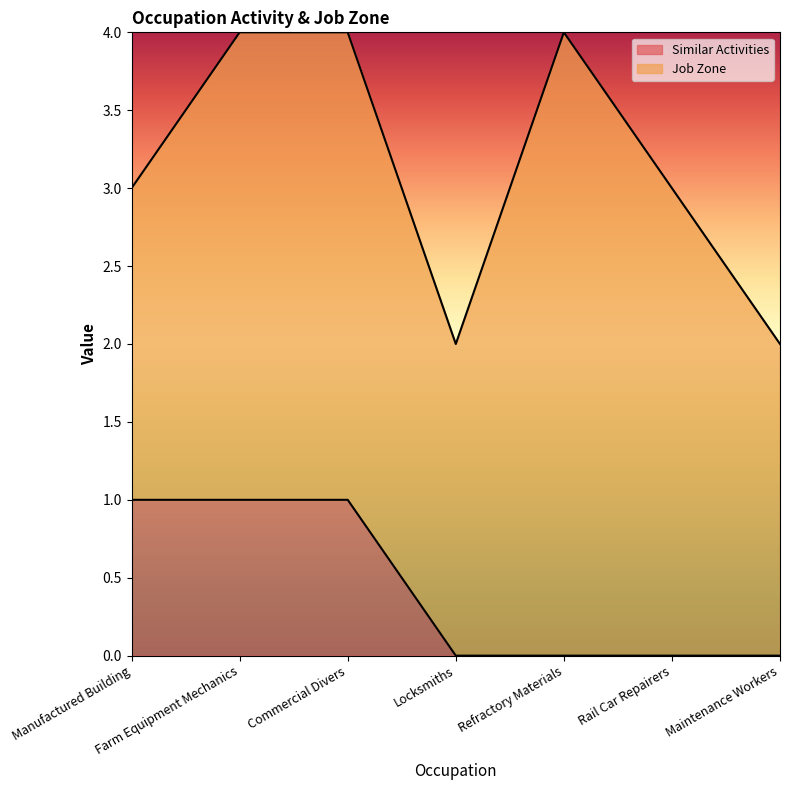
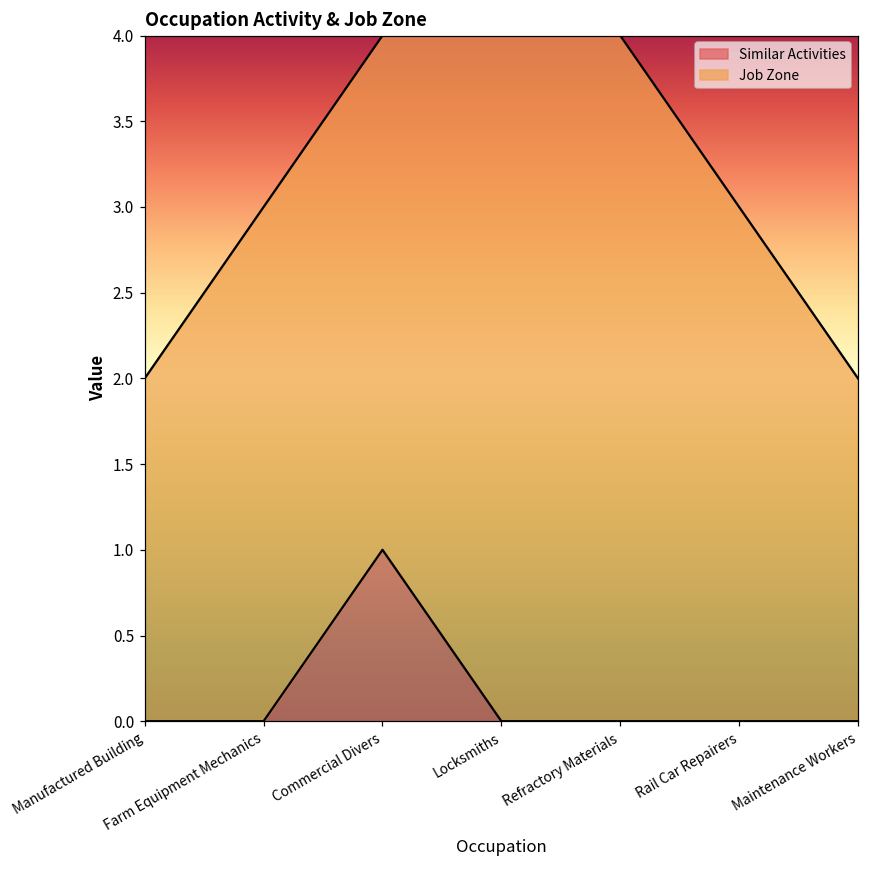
Similar Activities, Manufactured Building: 1 -> 0
Similar Activities, Farm Equipment Mechanics: 1 -> 0
Job Zone, Locksmiths: 2 -> 4
